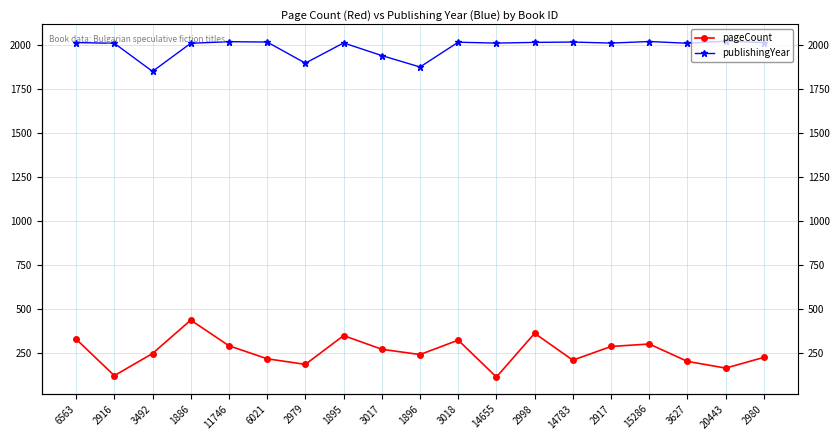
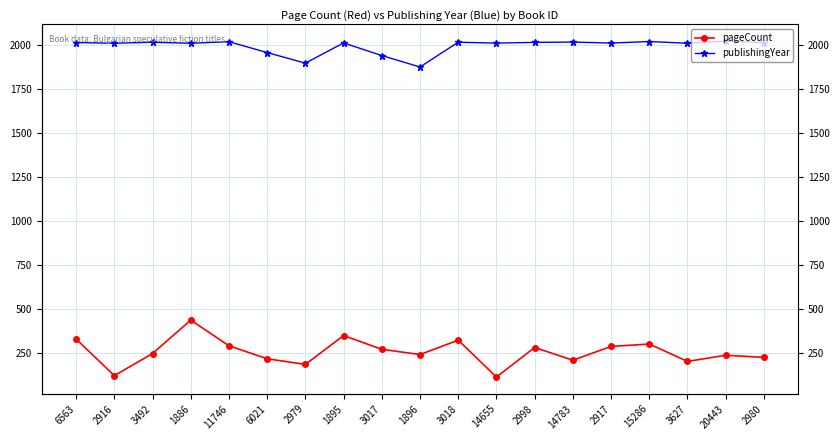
publishingYear, 3492: 1850 -> 2020
publishingYear, 6021: 2020 -> 1960
pageCount, 2998: 360 -> 280
pageCount, 20443: 160 -> 240
